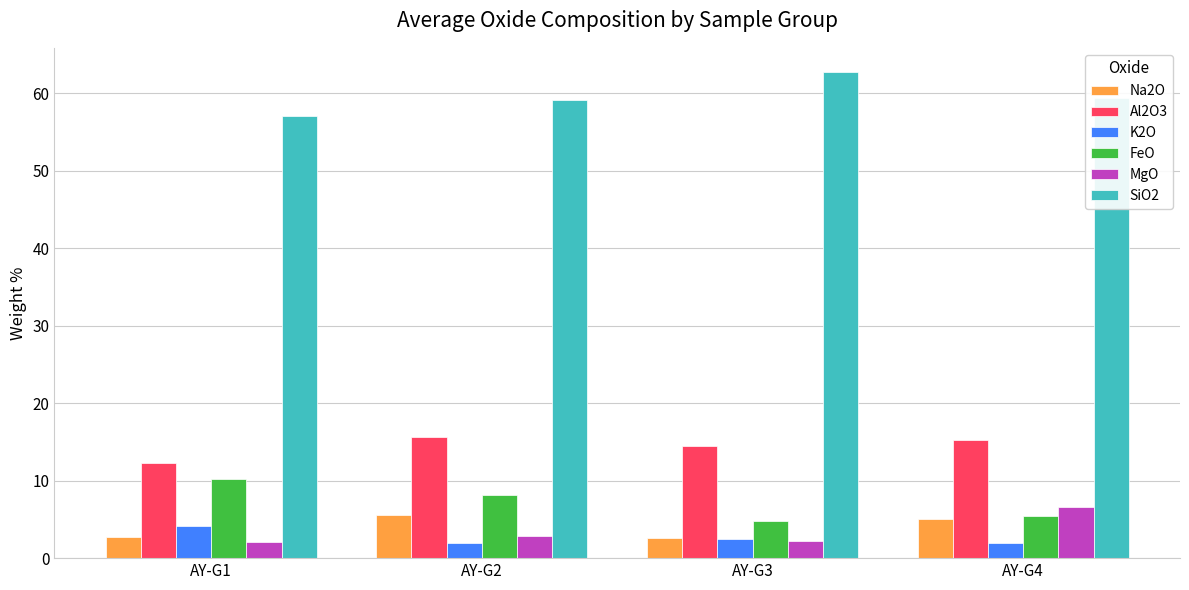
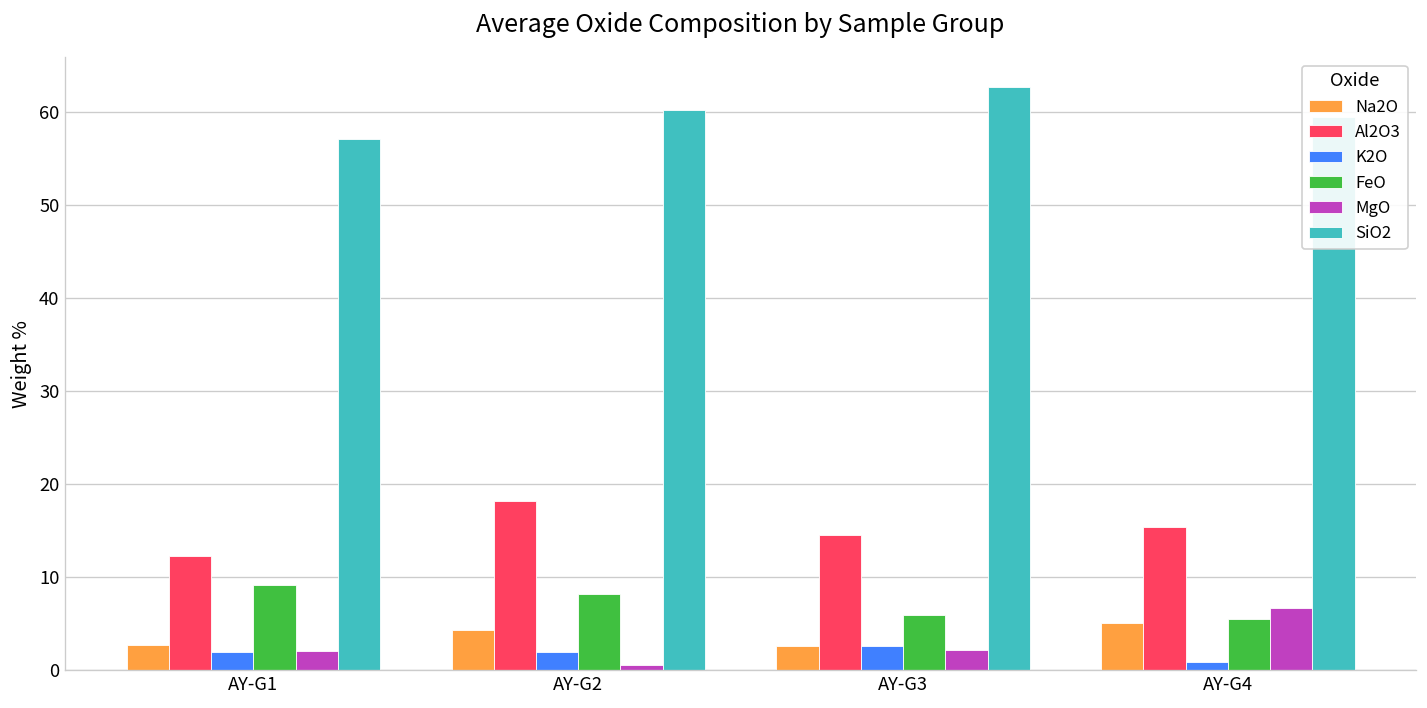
K2O, AY-G1: 4 -> 2
FeO, AY-G1: 10 -> 9
Na2O, AY-G2: 6 -> 4
Al2O3, AY-G2: 16 -> 18
MgO, AY-G2: 3 -> 1
SiO2, AY-G2: 59 -> 60
FeO, AY-G3: 5 -> 6
K2O, AY-G4: 2 -> 1
